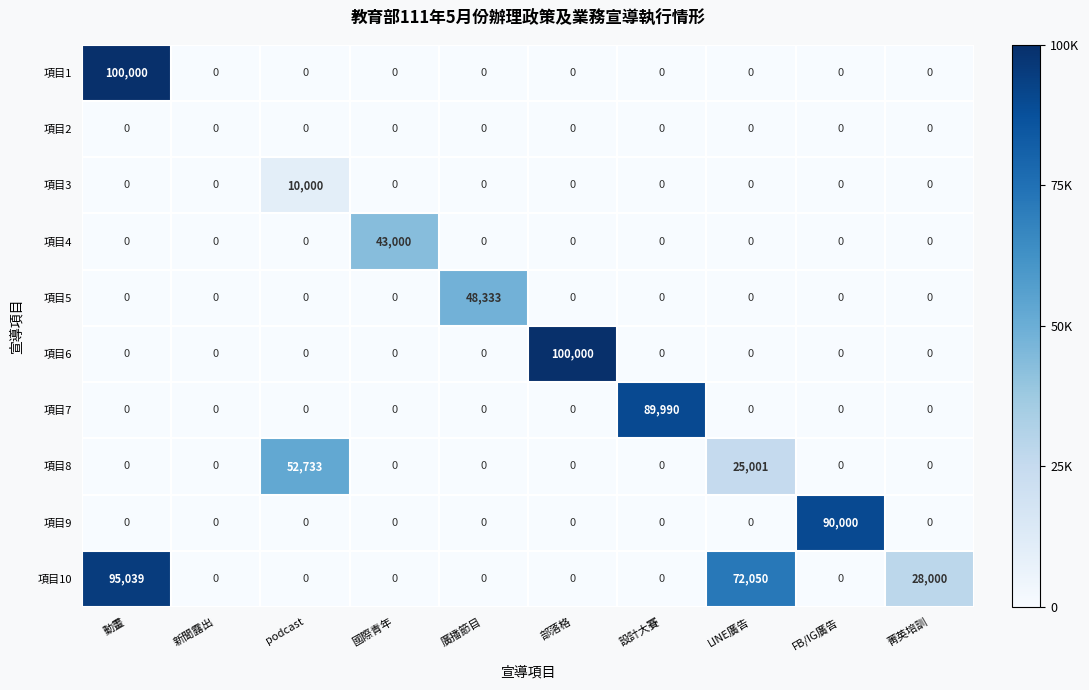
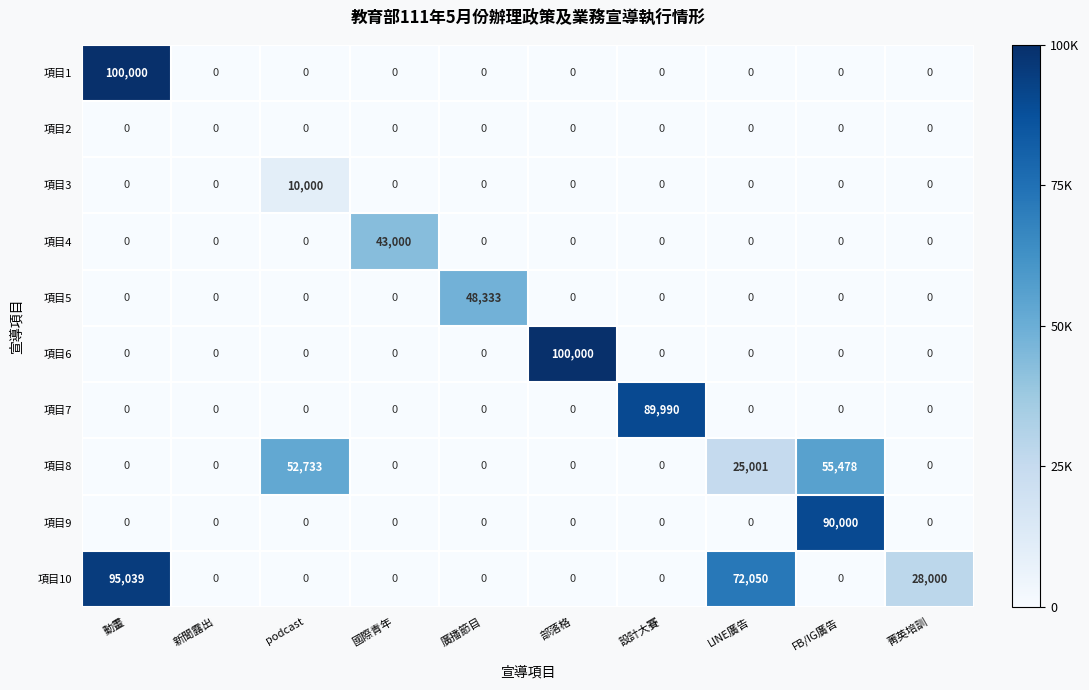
項目8, FB/IG廣告: 0 -> 55,478
